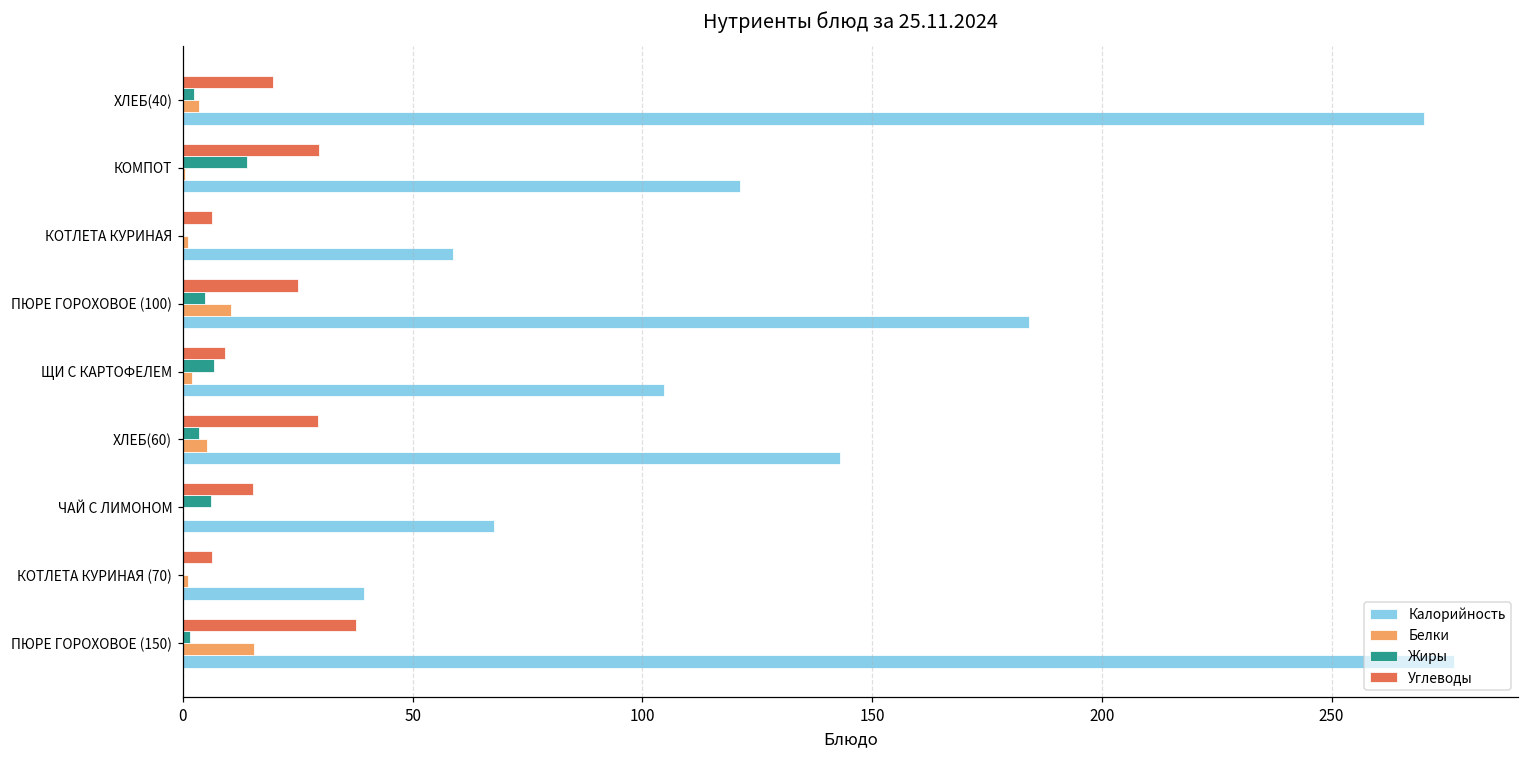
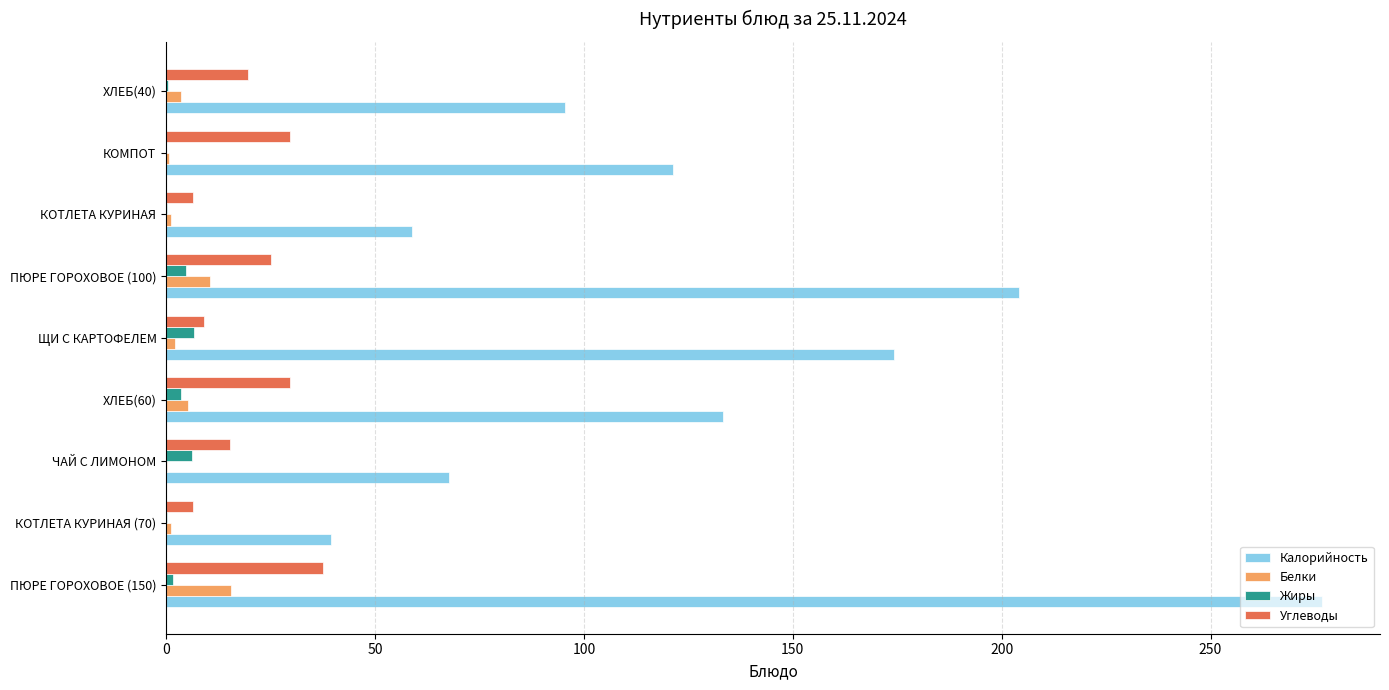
Жиры, ХЛЕБ(40): 2 -> 0
Калорийность, ХЛЕБ(40): 270 -> 95
Жиры, КОМПОТ: 14 -> 0
Калорийность, ПЮРЕ ГОРОХОВОЕ (100): 184 -> 204
Калорийность, ЩИ С КАРТОФЕЛЕМ: 105 -> 174
Калорийность, ХЛЕБ(60): 143 -> 133
